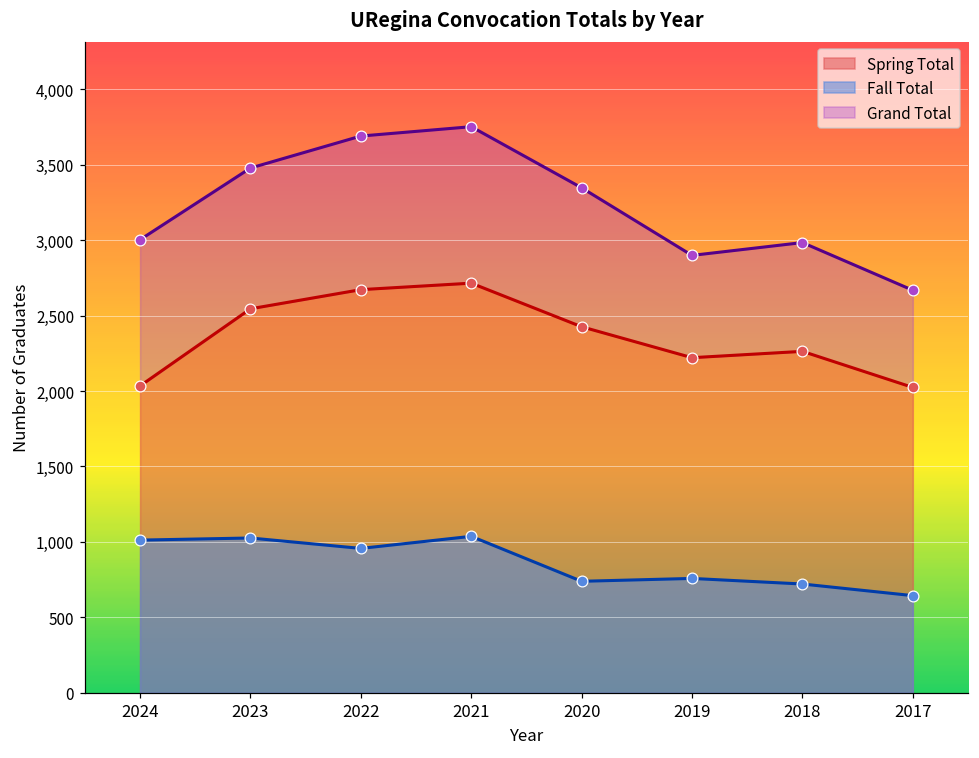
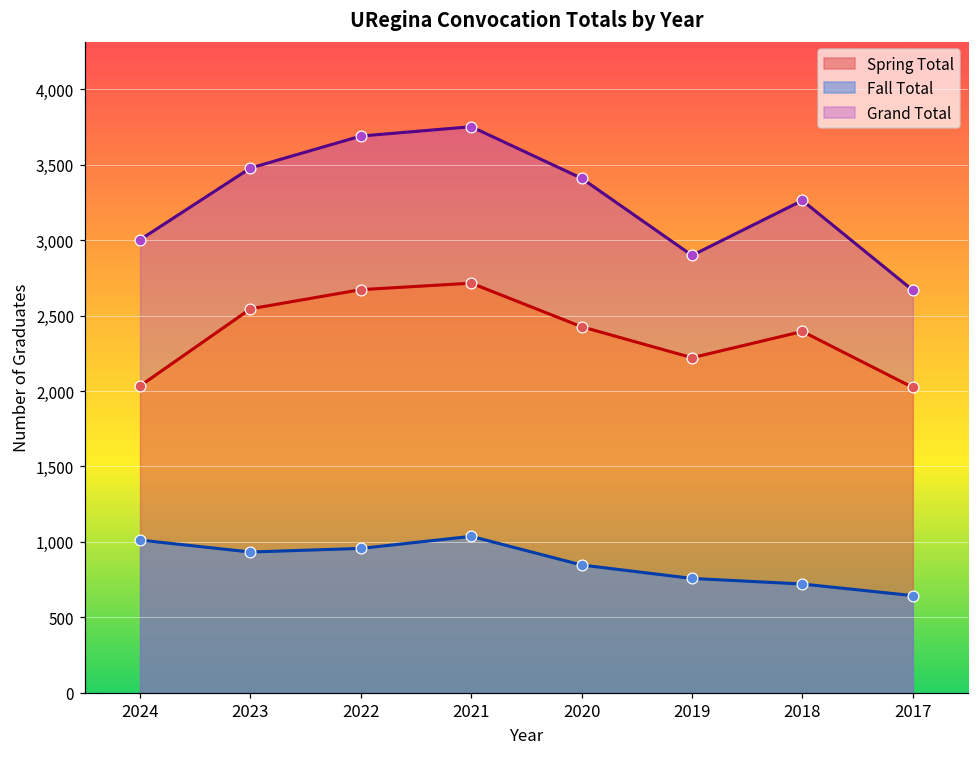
Fall Total, 2023: 1,030 -> 930
Fall Total, 2020: 740 -> 850
Grand Total, 2020: 3,350 -> 3,410
Spring Total, 2018: 2,260 -> 2,400
Grand Total, 2018: 2,980 -> 3,260
